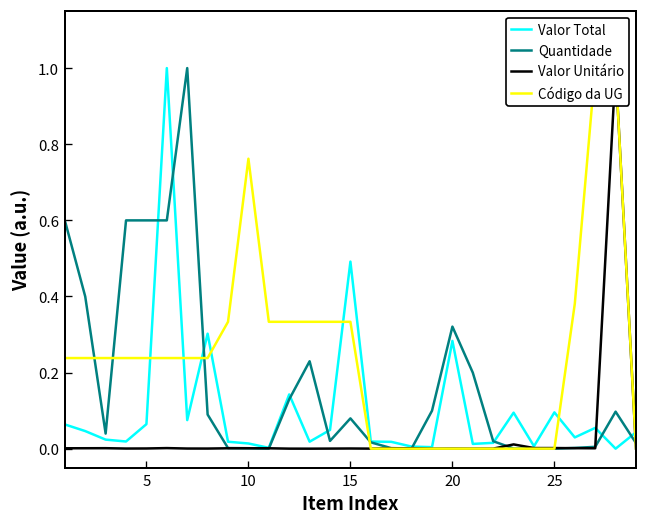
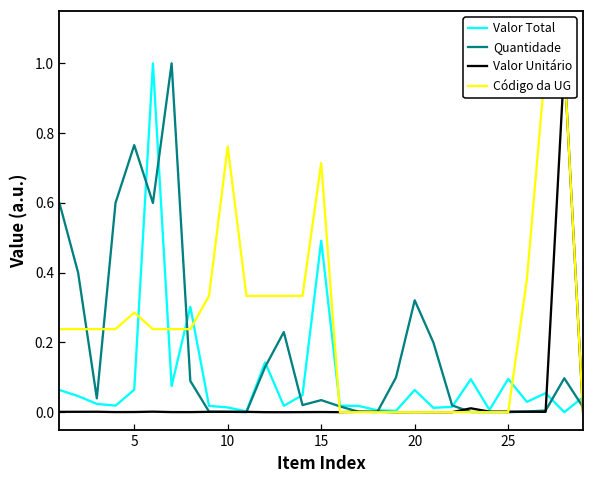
Quantidade, 5: 0.60 -> 0.77
Código da UG, 5: 0.24 -> 0.29
Quantidade, 15: 0.08 -> 0.03
Código da UG, 15: 0.33 -> 0.71
Valor Total, 20: 0.28 -> 0.06
